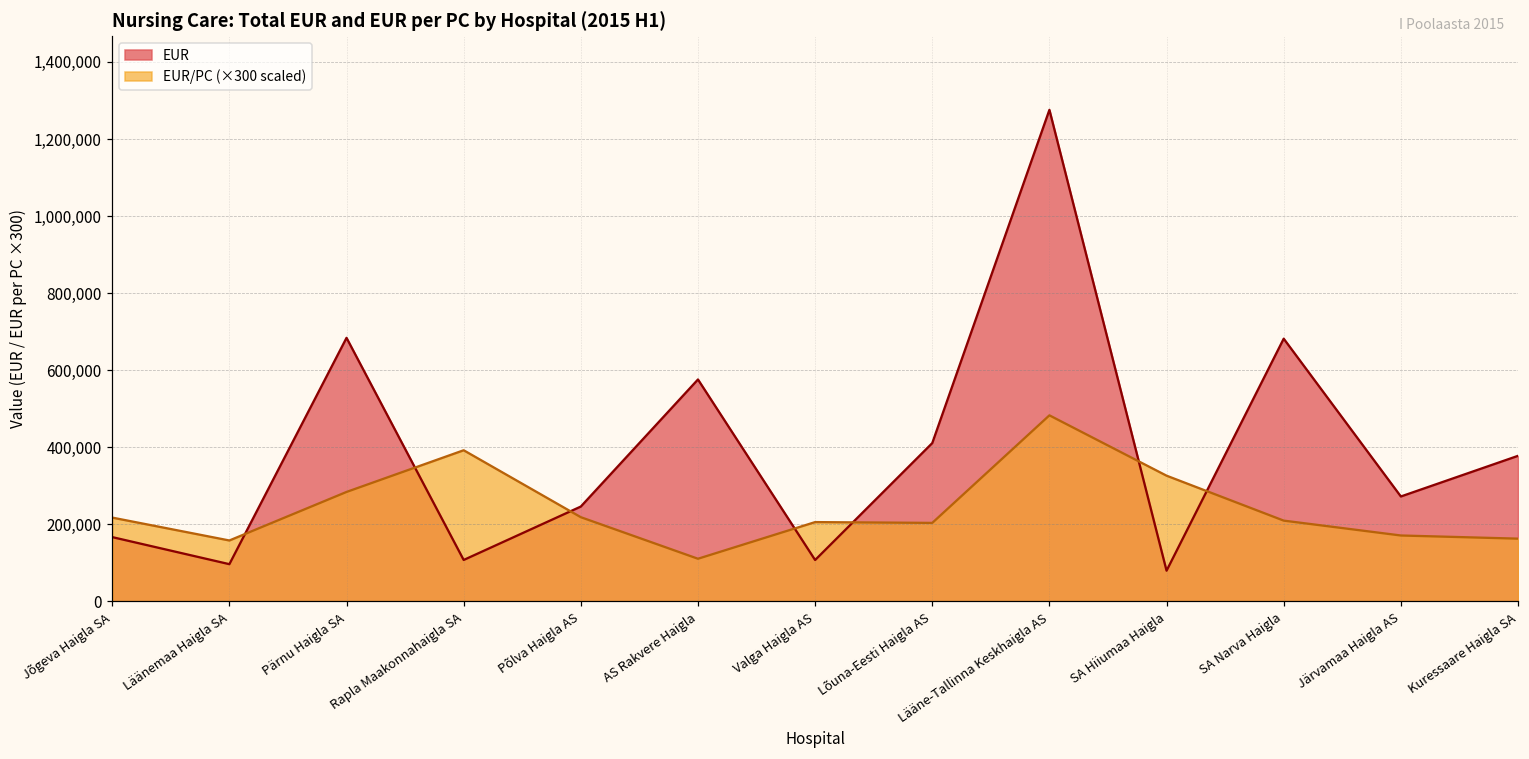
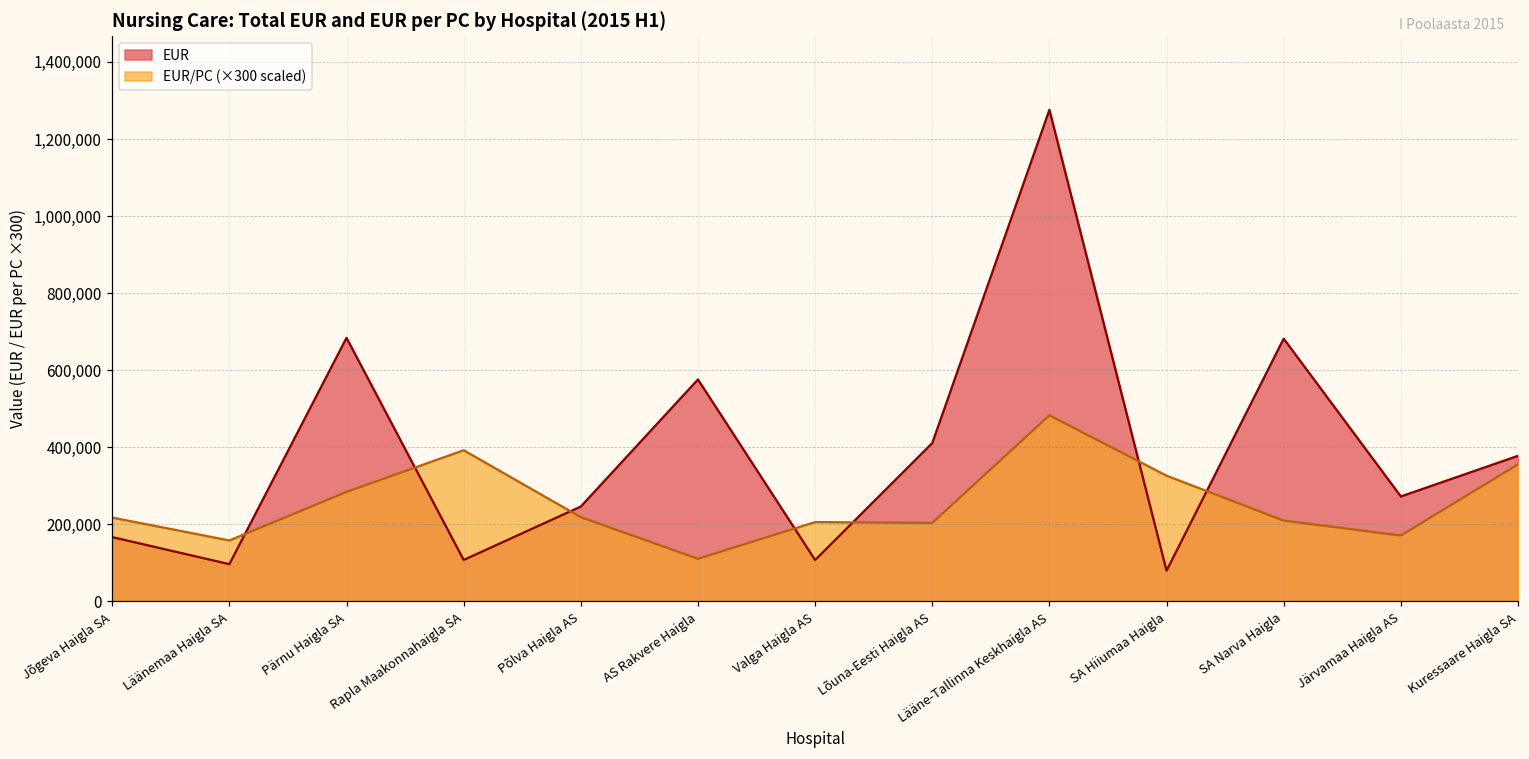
EUR/PC (×300 scaled), Kuressaare Haigla SA: 160,000 -> 360,000
